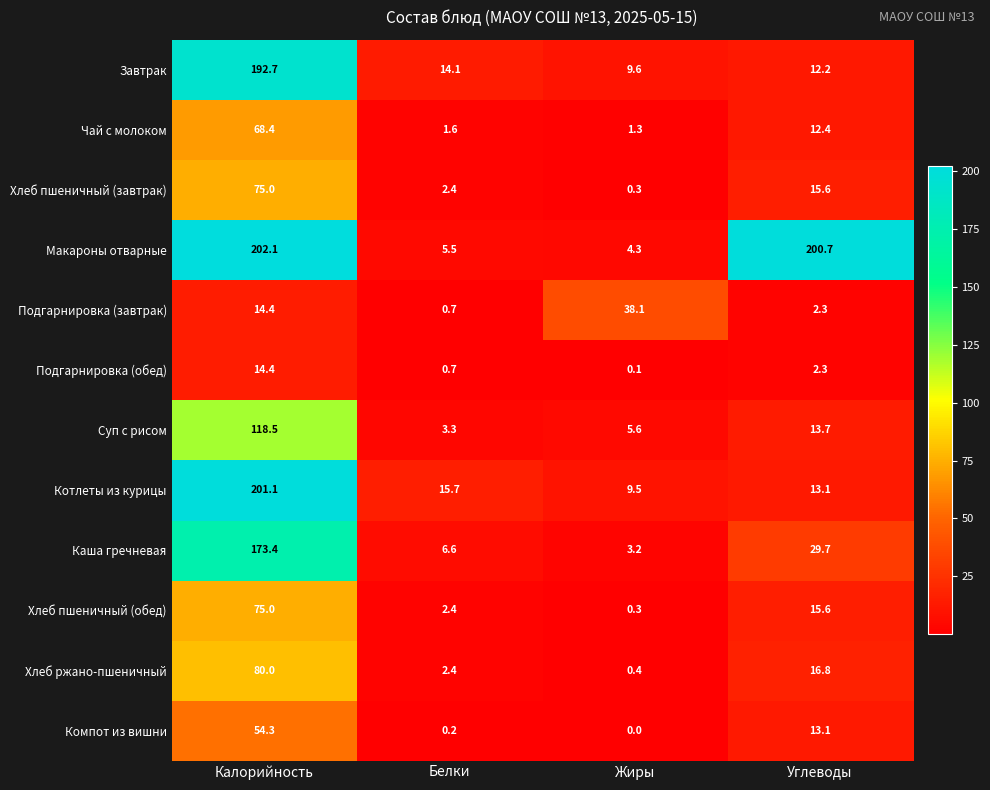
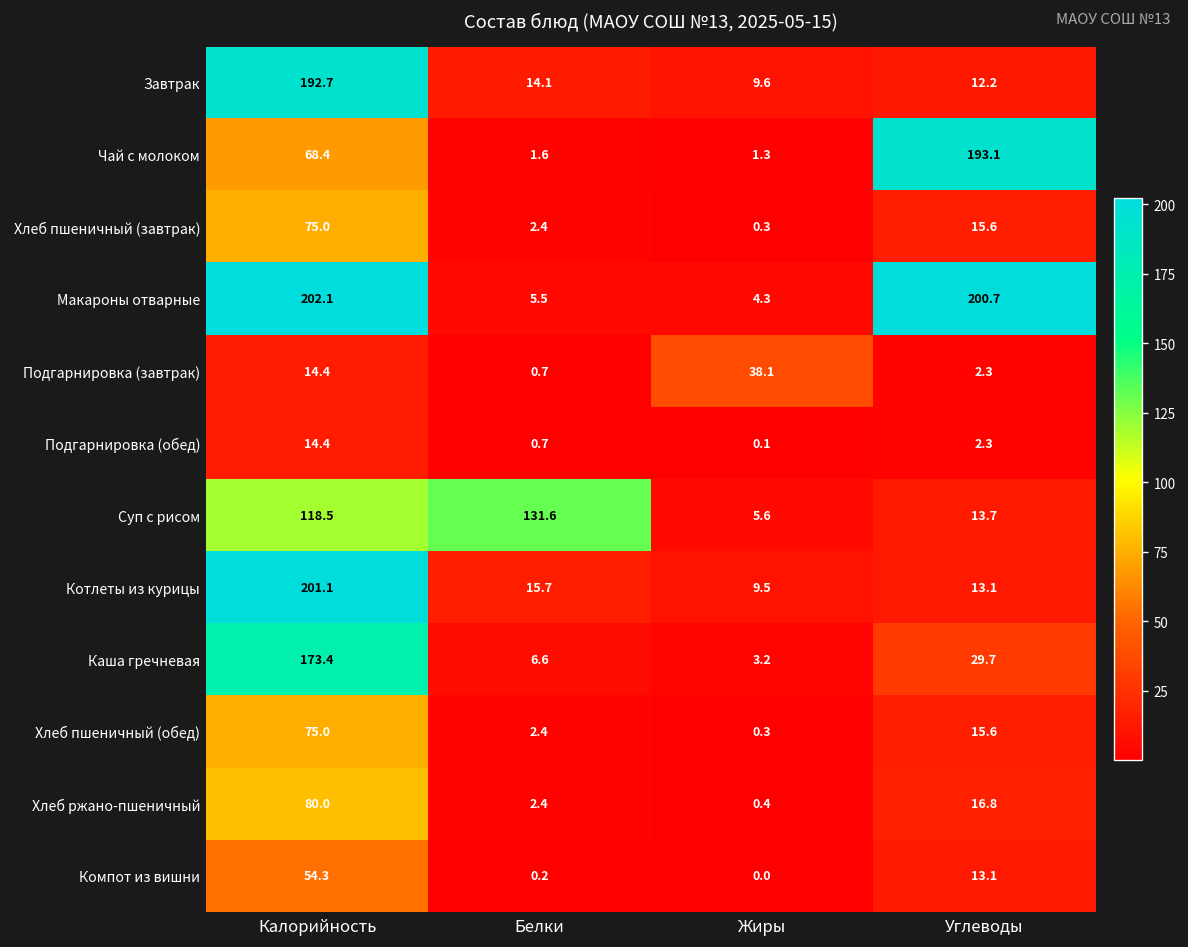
Чай с молоком, Углеводы: 12.4 -> 193.1
Суп с рисом, Белки: 3.3 -> 131.6
